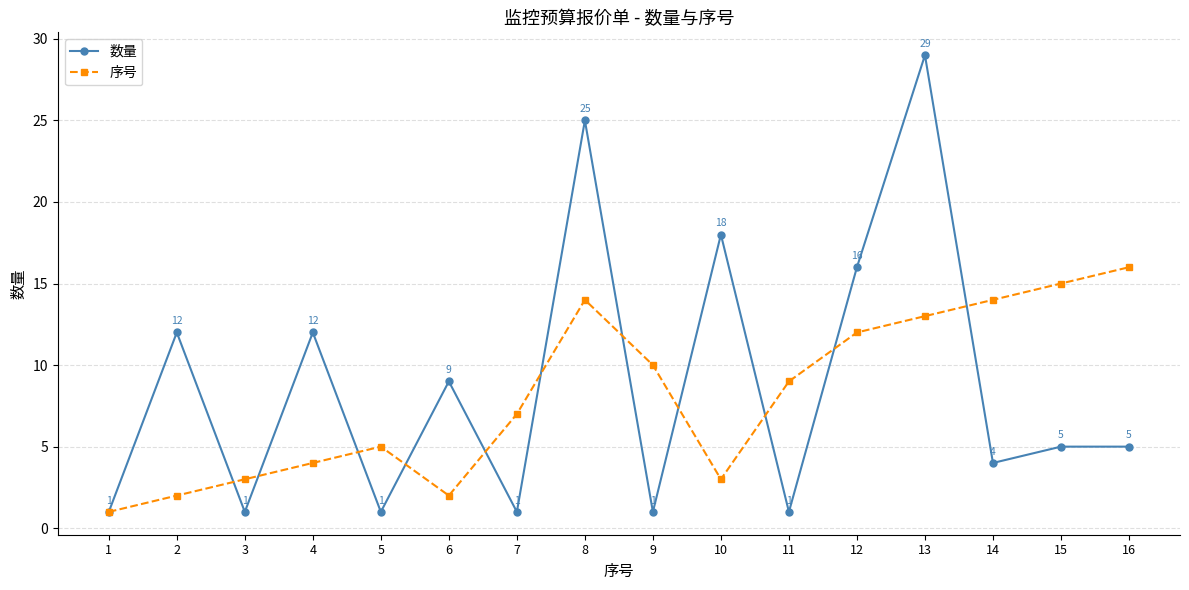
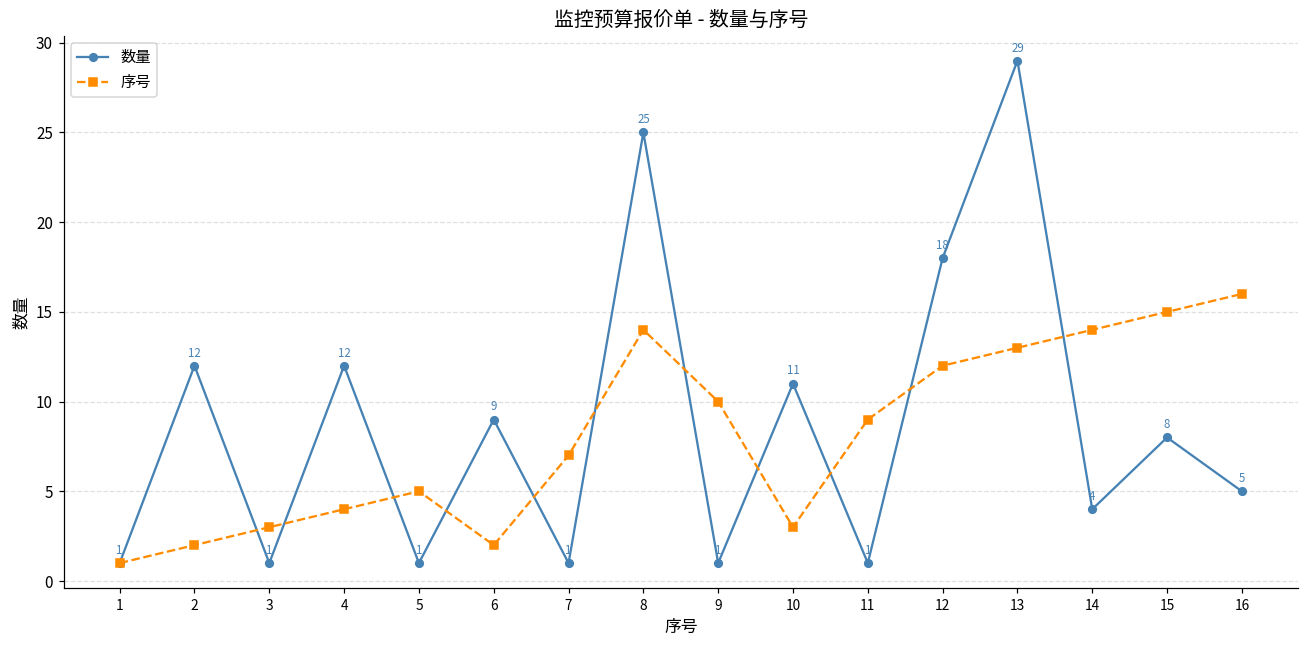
数量, 10: 18 -> 11
数量, 12: 16 -> 18
数量, 15: 5 -> 8
